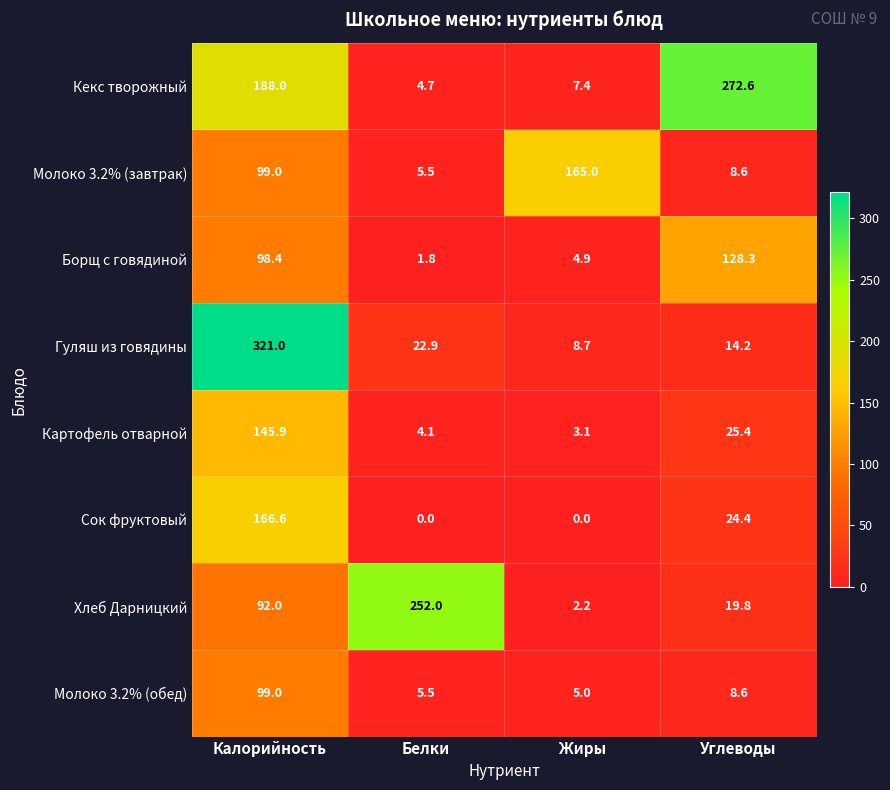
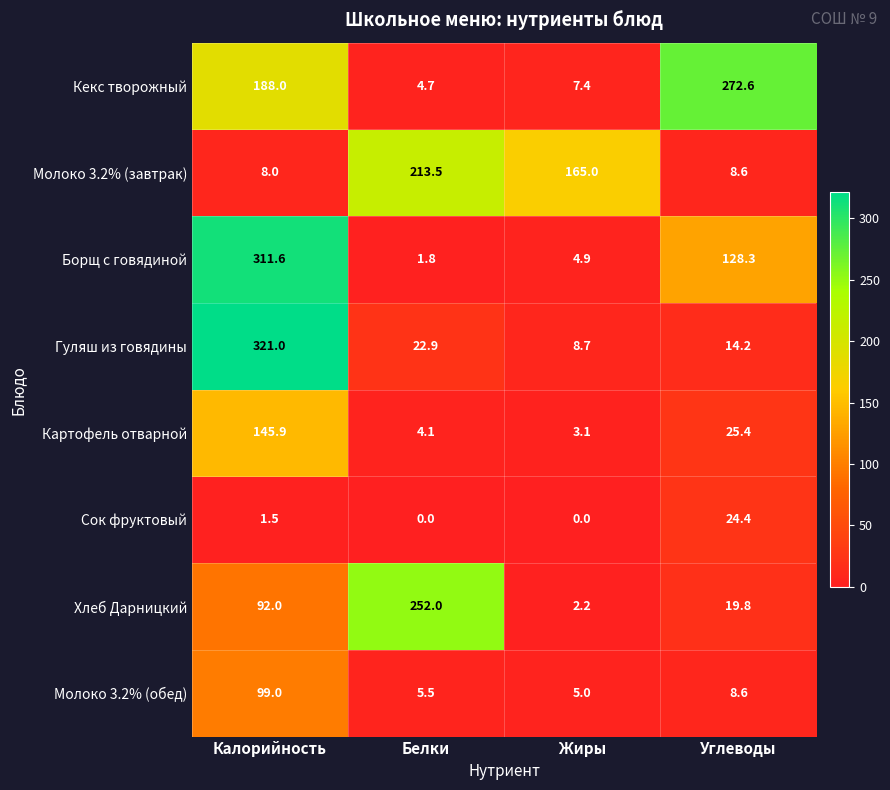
Молоко 3.2% (завтрак), Калорийность: 99.0 -> 8.0
Молоко 3.2% (завтрак), Белки: 5.5 -> 213.5
Борщ с говядиной, Калорийность: 98.4 -> 311.6
Сок фруктовый, Калорийность: 166.6 -> 1.5
